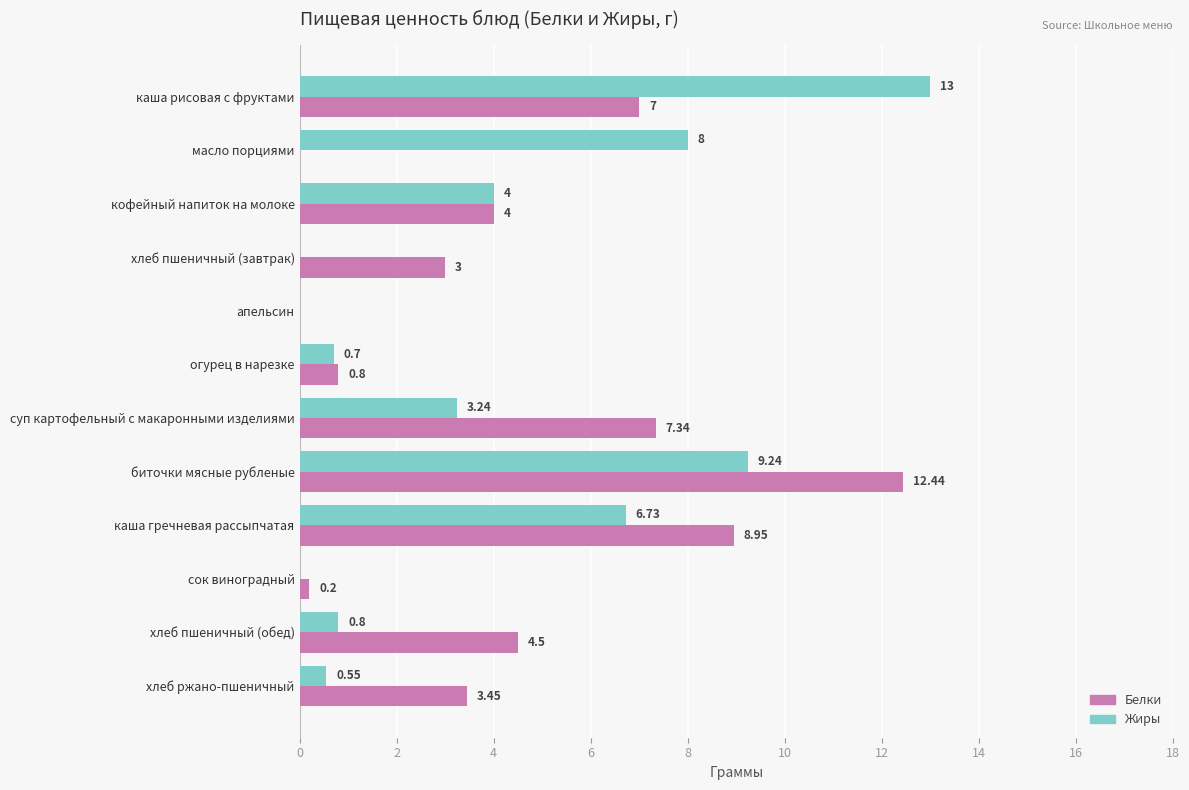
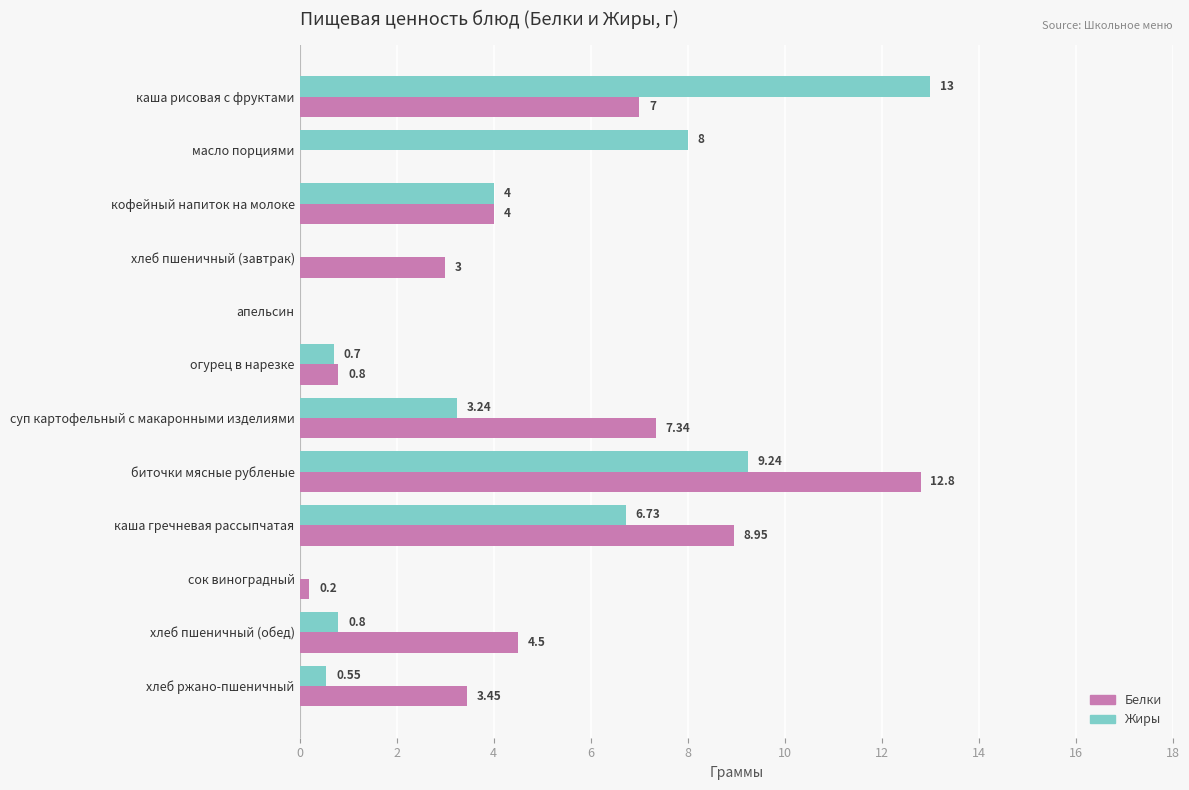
Белки, биточки мясные рубленые: 12.44 -> 12.8
